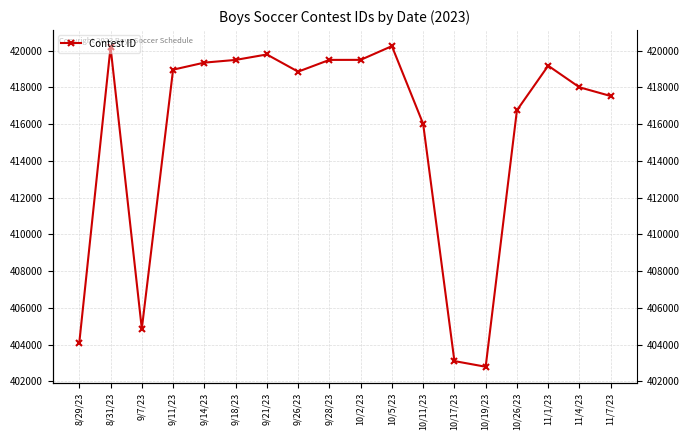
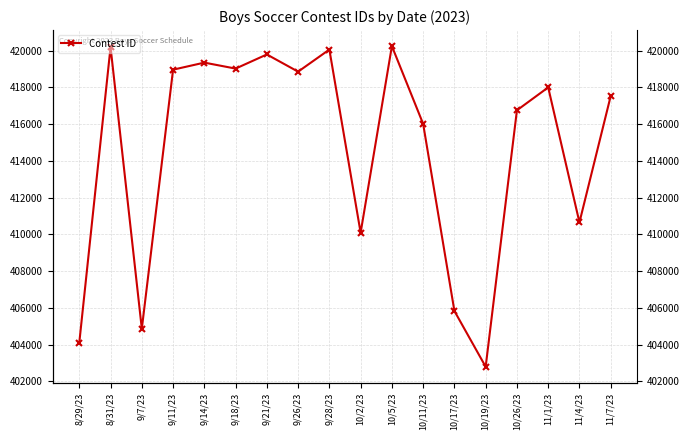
9/18/23: 419500 -> 419000
9/28/23: 419500 -> 420100
10/2/23: 419500 -> 410100
10/17/23: 403100 -> 405800
11/1/23: 419200 -> 418000
11/4/23: 418000 -> 410700
